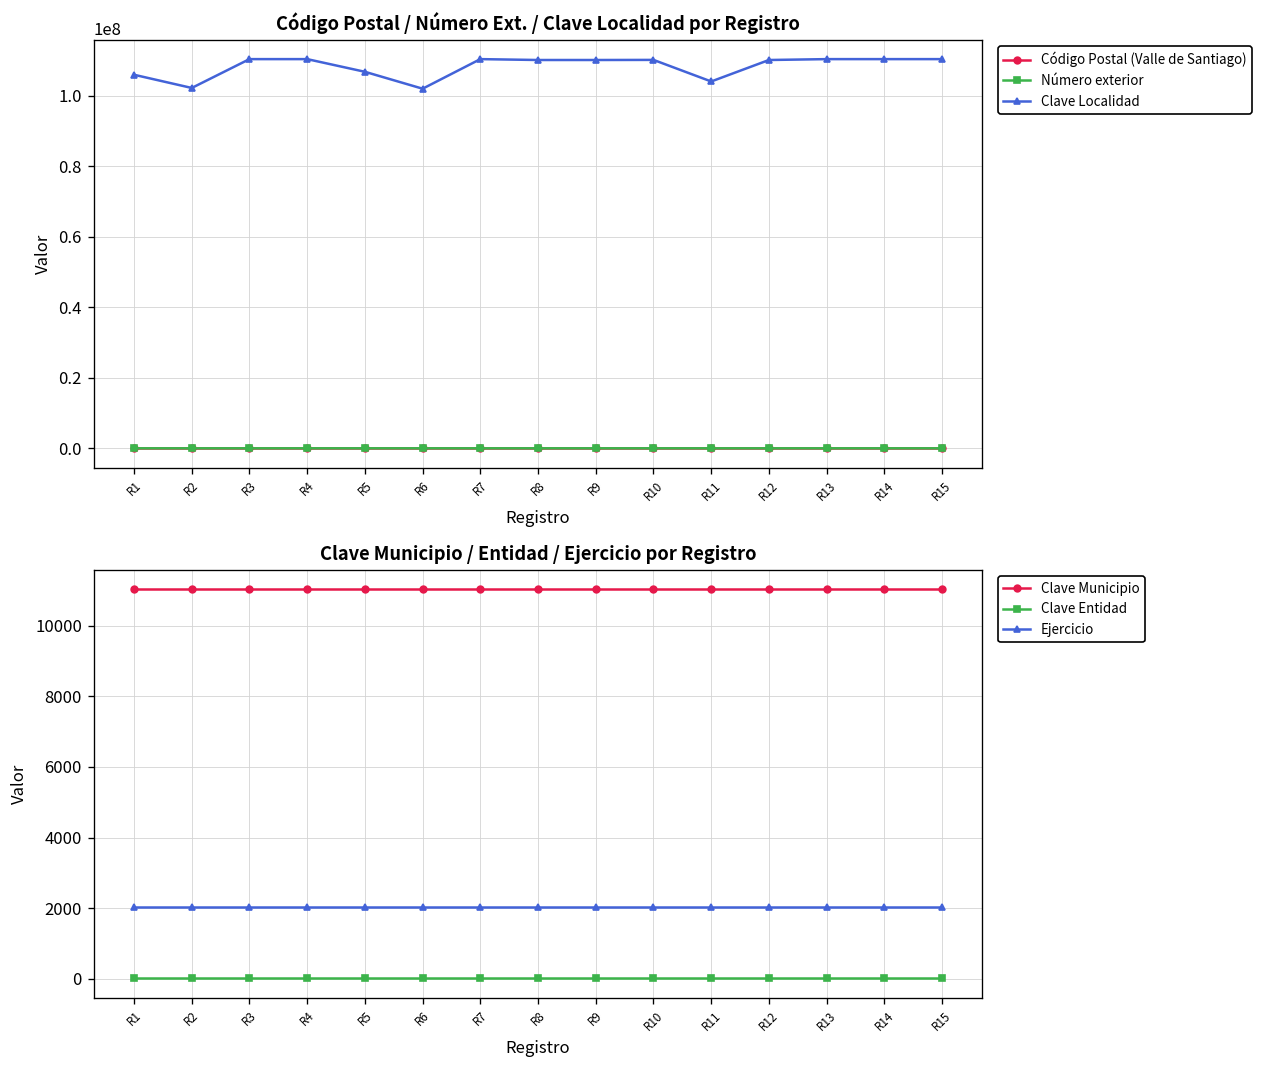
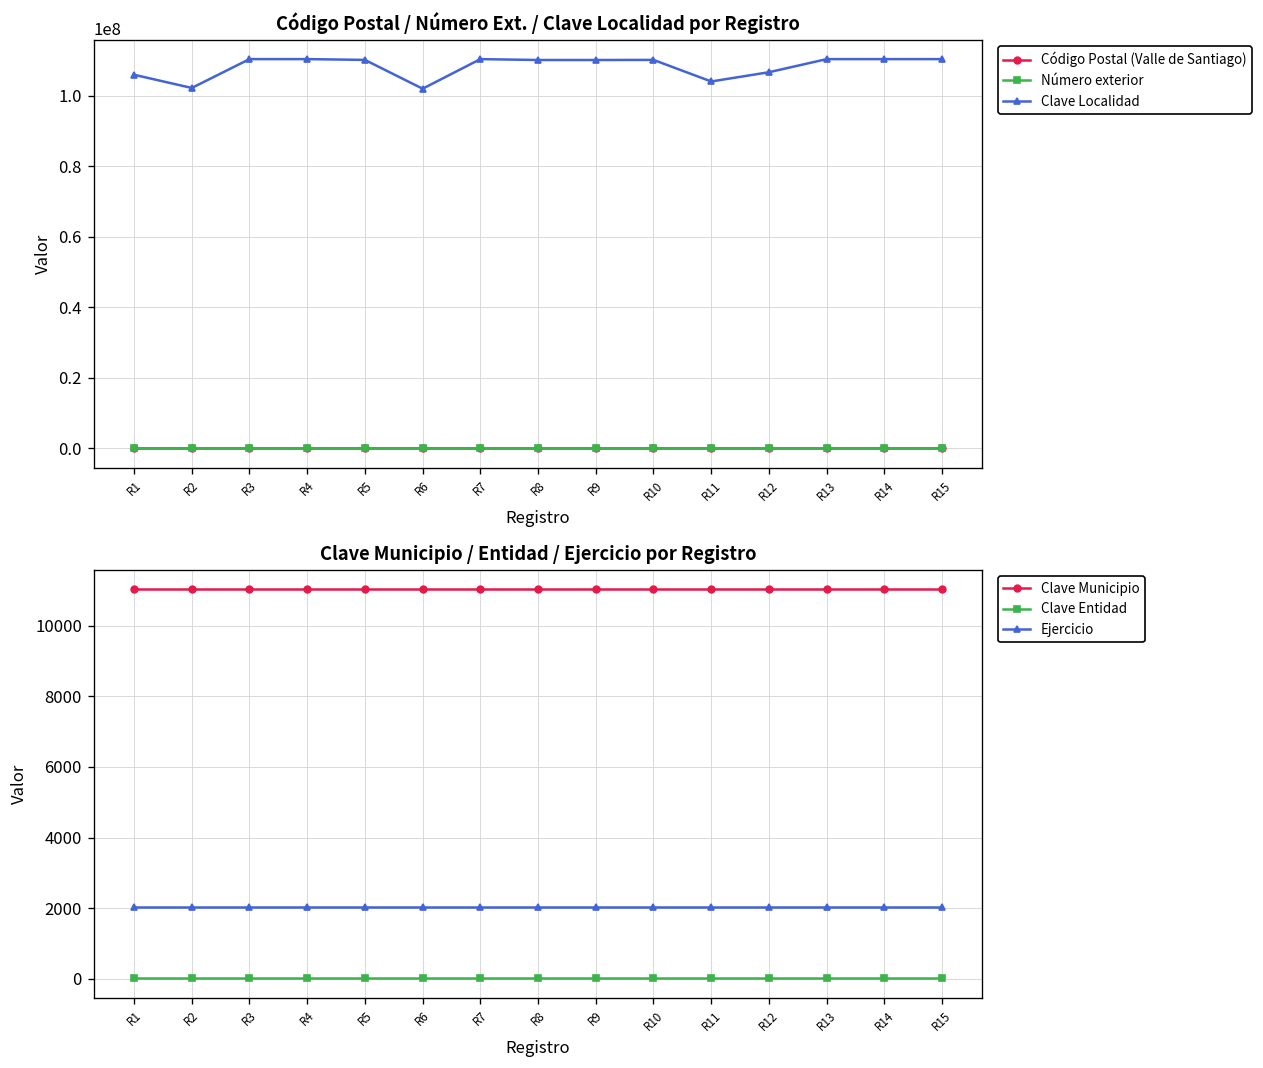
Código Postal / Número Ext. / Clave Localidad por Registro, Clave Localidad, R5: 107000000 -> 110000000
Código Postal / Número Ext. / Clave Localidad por Registro, Clave Localidad, R12: 110000000 -> 107000000
